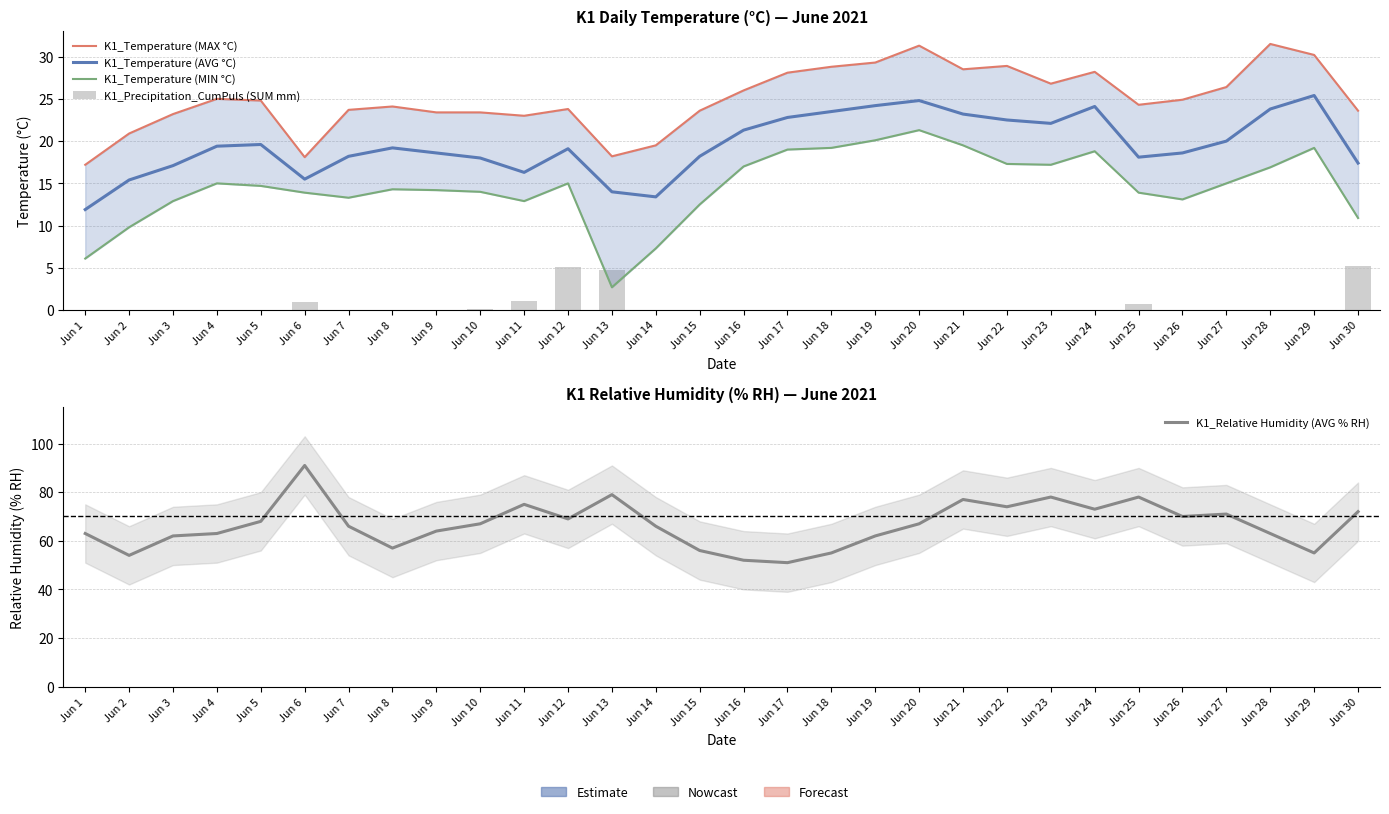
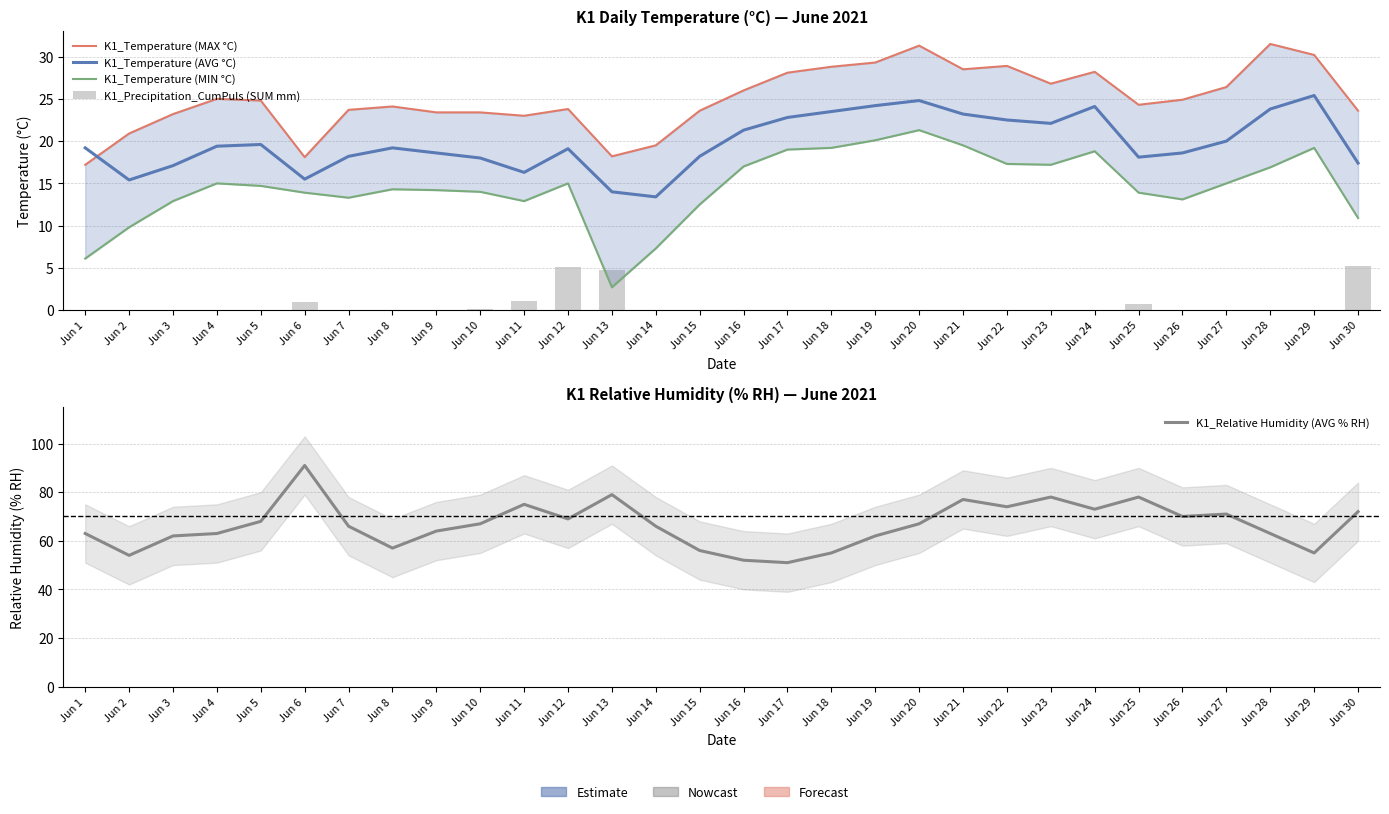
K1 Daily Temperature (°C) — June 2021, K1_Temperature (AVG °C), Jun 1: 12 -> 19
